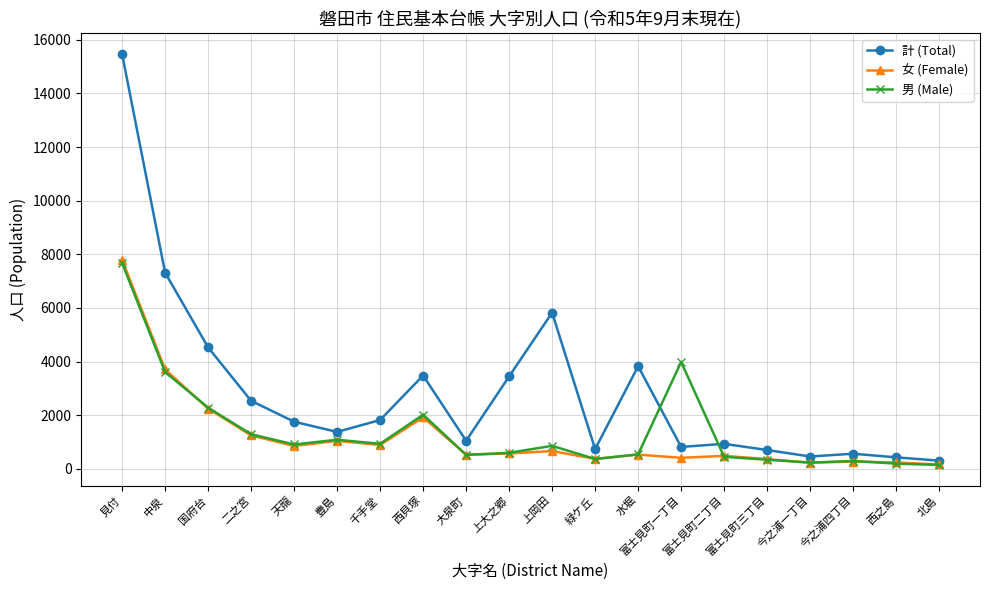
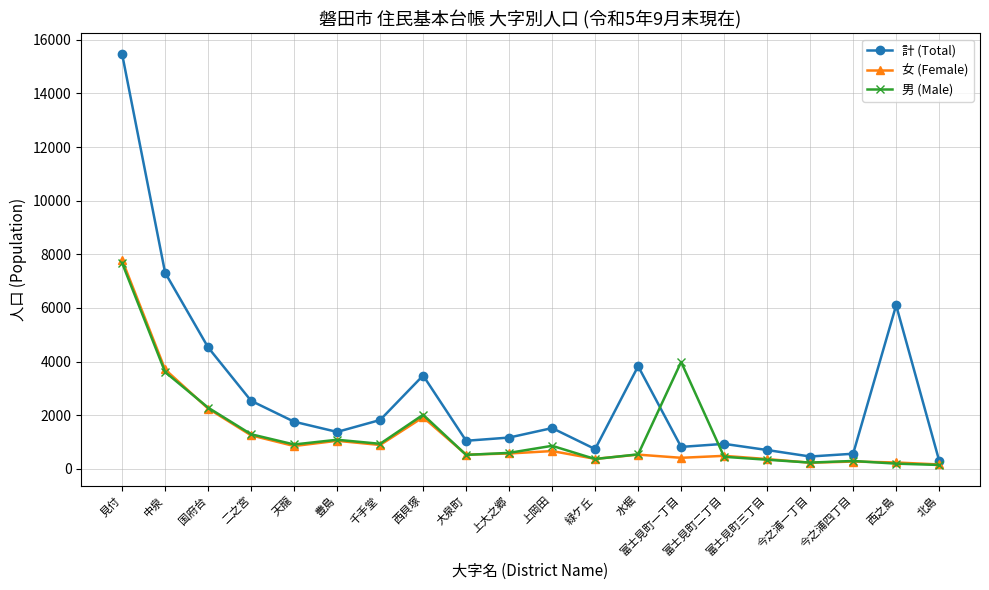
計 (Total), 上大之郷: 3400 -> 1200
計 (Total), 上岡田: 5800 -> 1500
計 (Total), 西之島: 400 -> 6100
